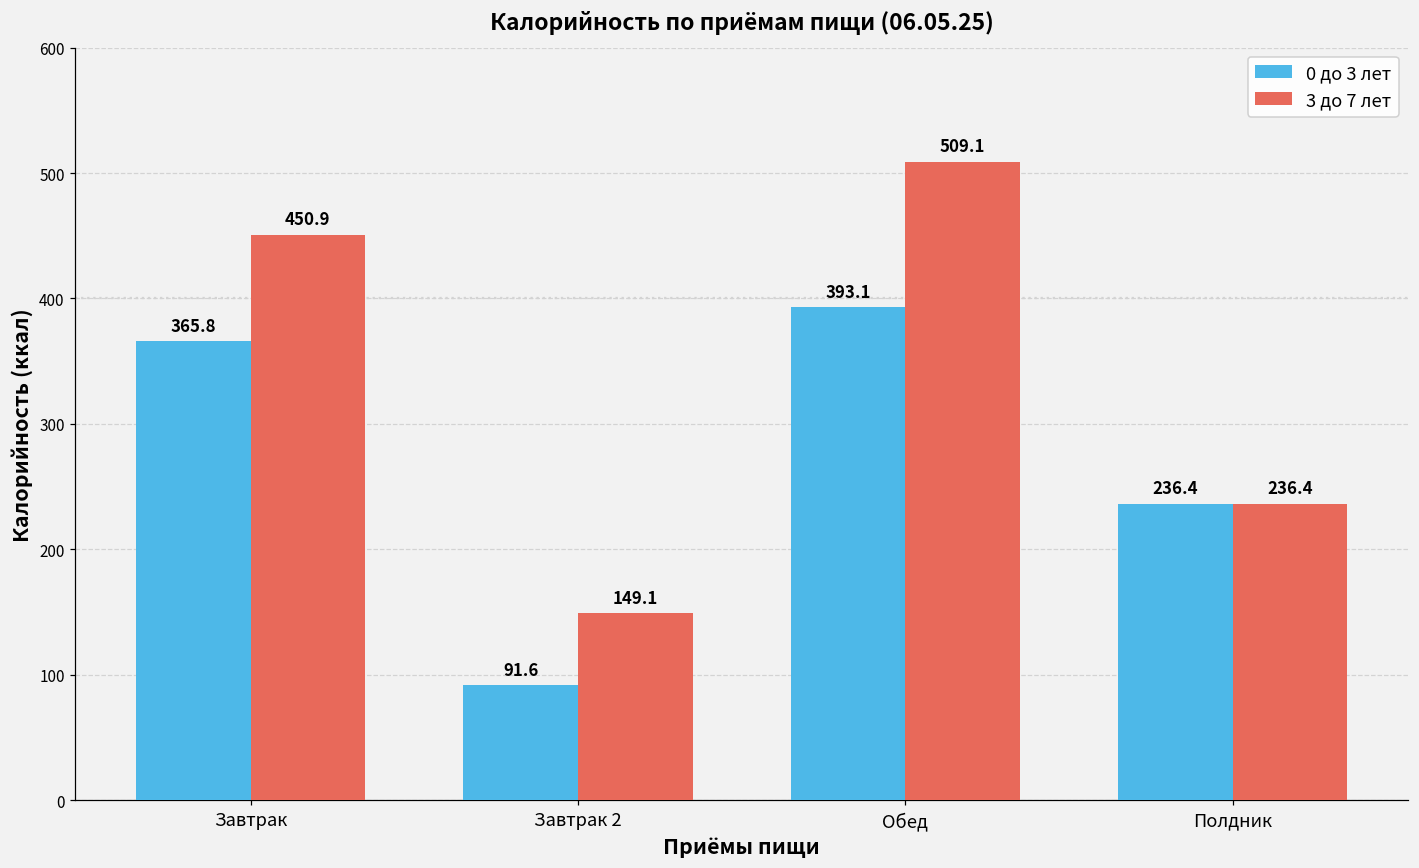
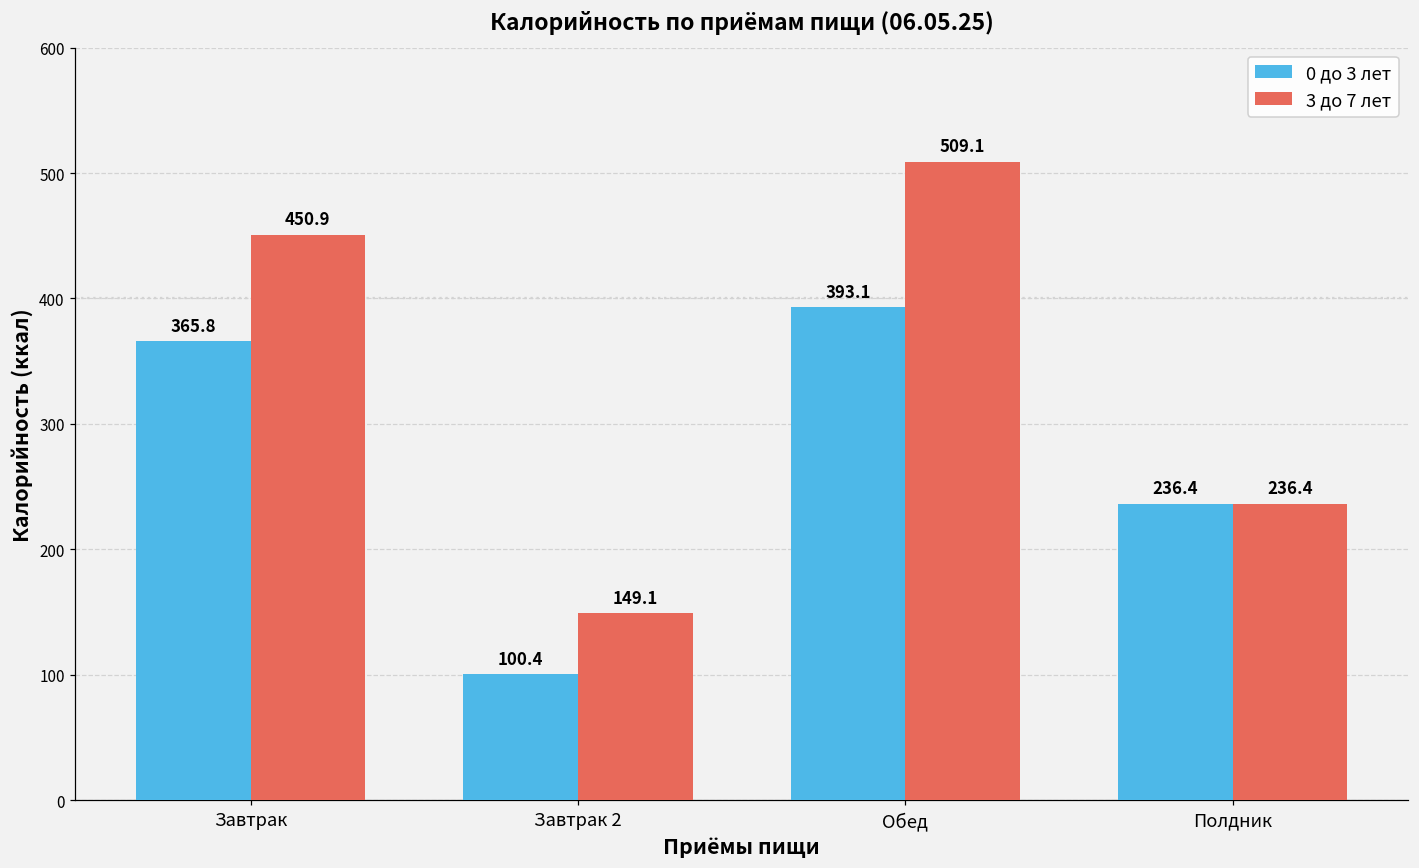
0 до 3 лет, Завтрак 2: 91.6 -> 100.4
